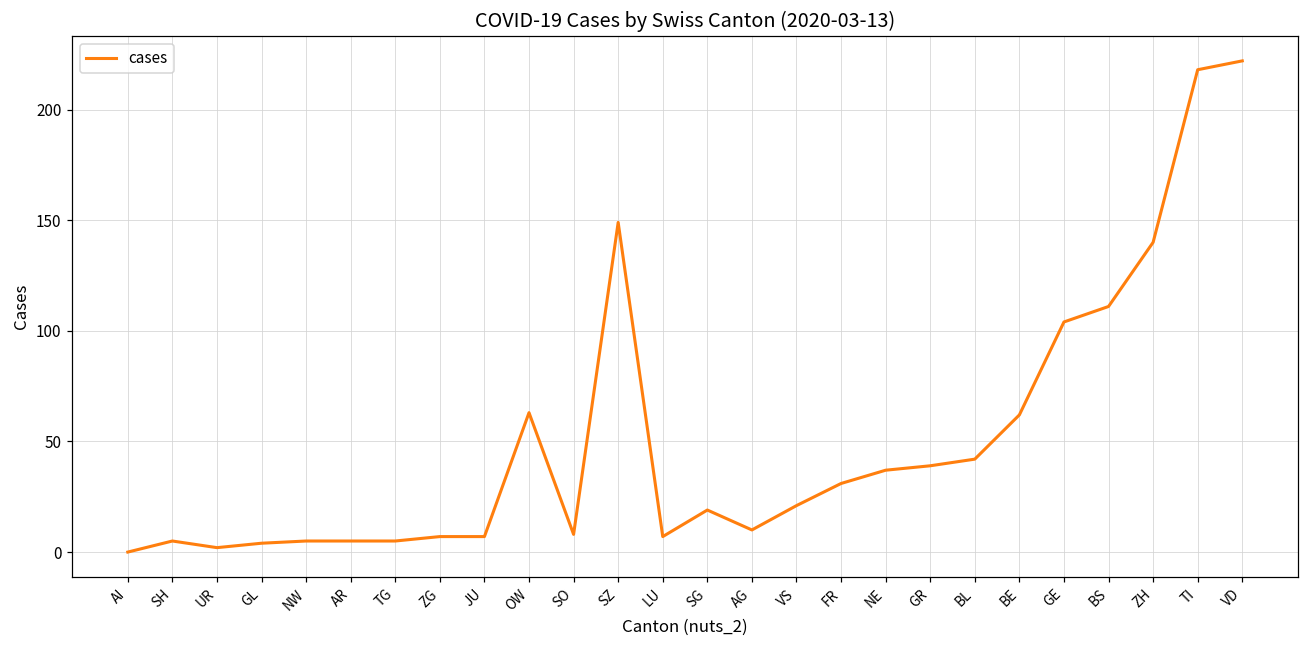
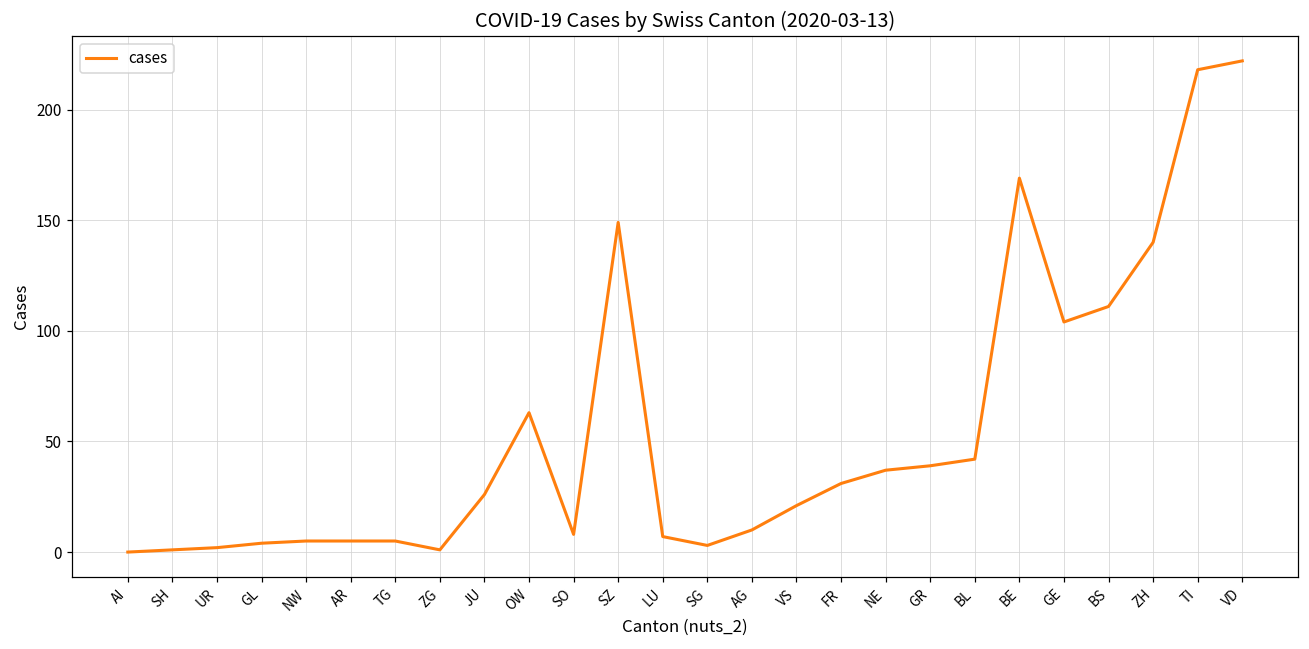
SH: 5 -> 1
ZG: 7 -> 1
JU: 7 -> 26
SG: 19 -> 3
BE: 62 -> 169
